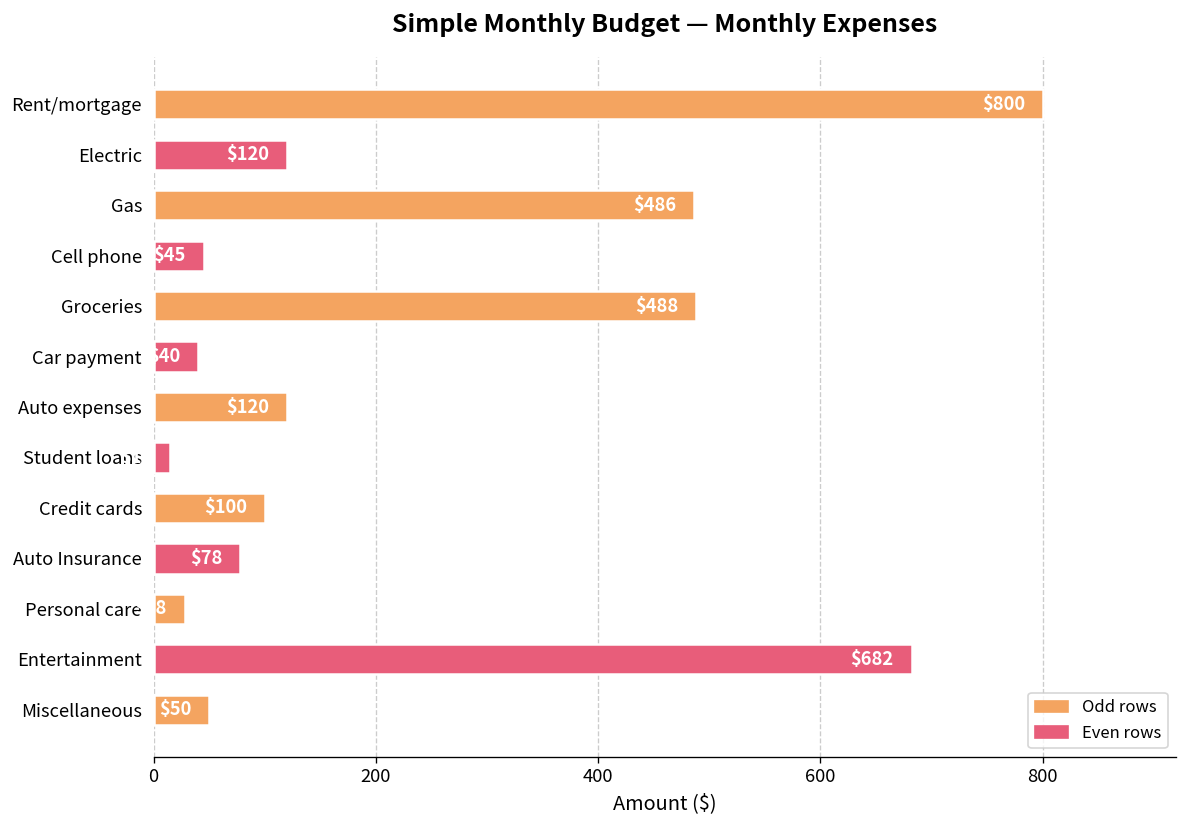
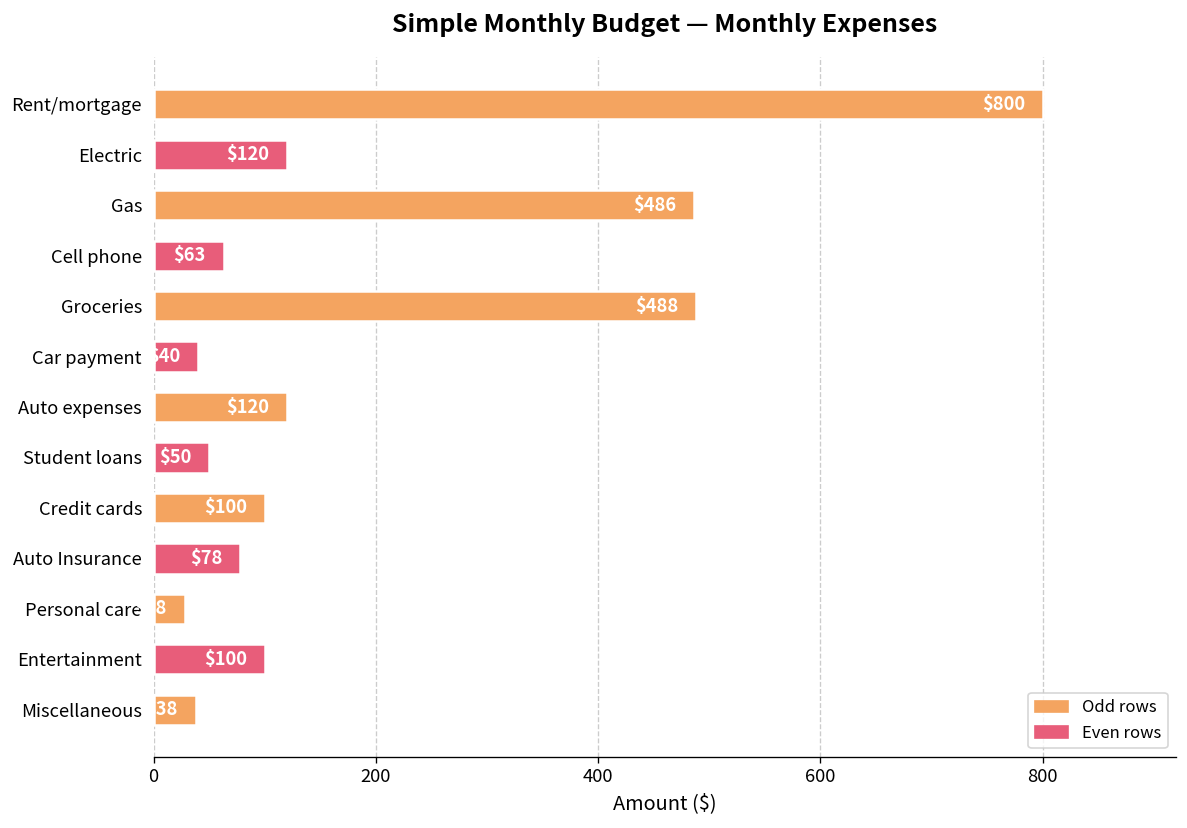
Cell phone: $45 -> $63
Student loans: 20 -> 50
Entertainment: $682 -> $100
Miscellaneous: $50 -> $38
